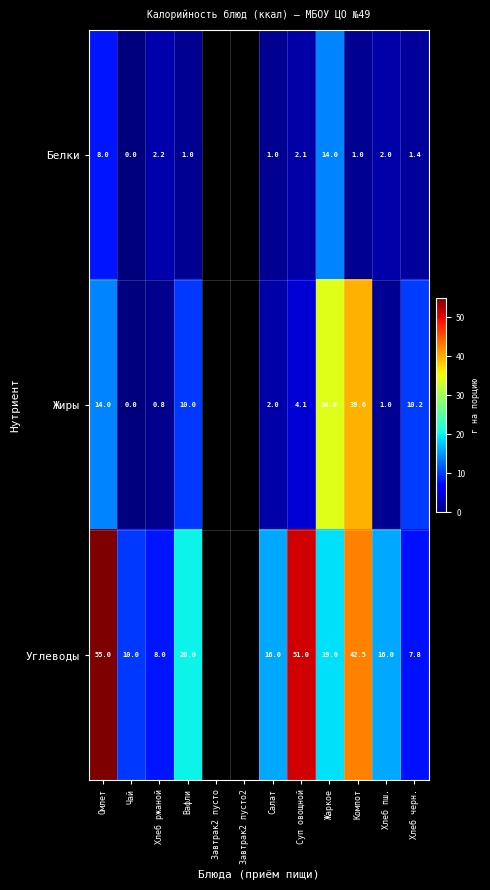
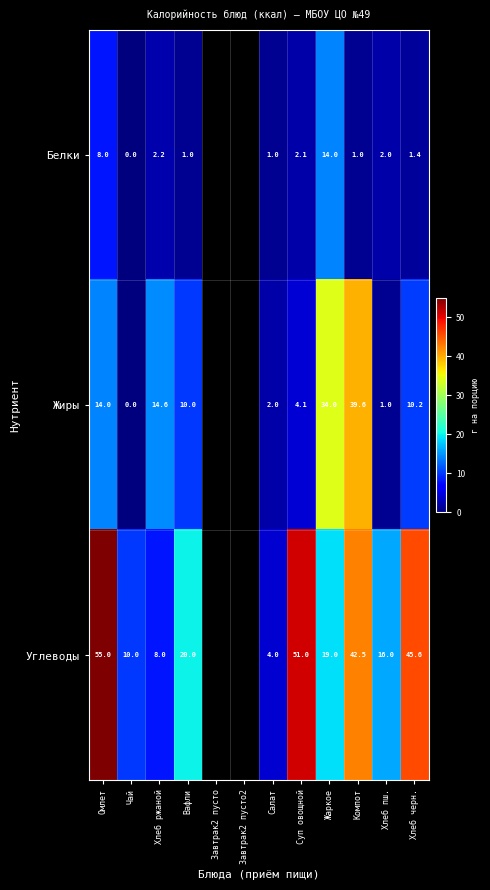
Жиры, Хлеб ржаной: 0.8 -> 14.6
Углеводы, Салат: 16.0 -> 4.0
Углеводы, Хлеб черн.: 7.8 -> 45.6
